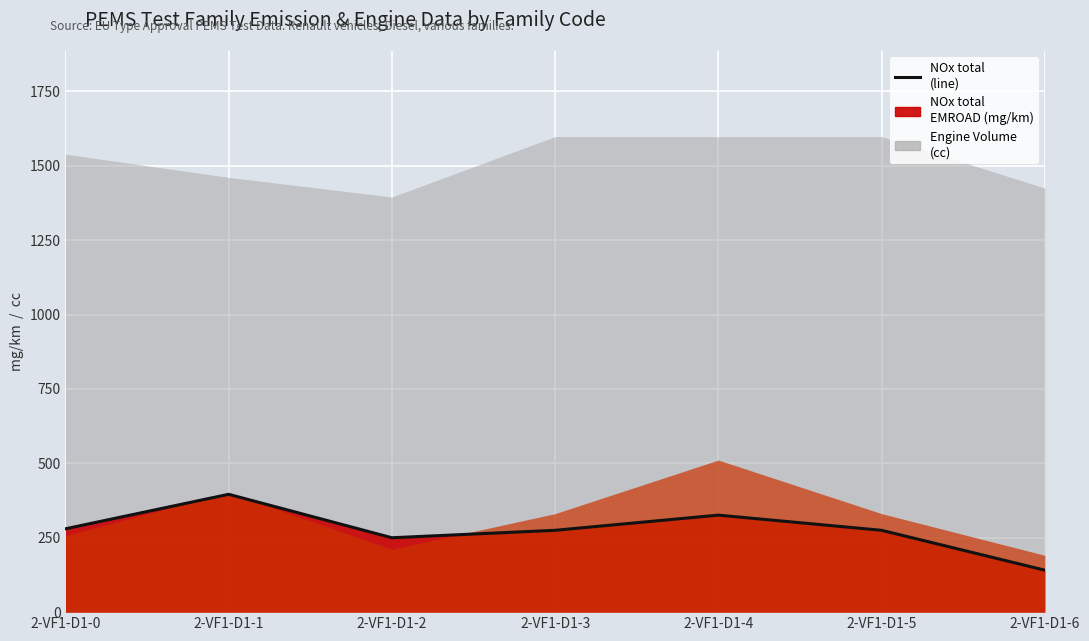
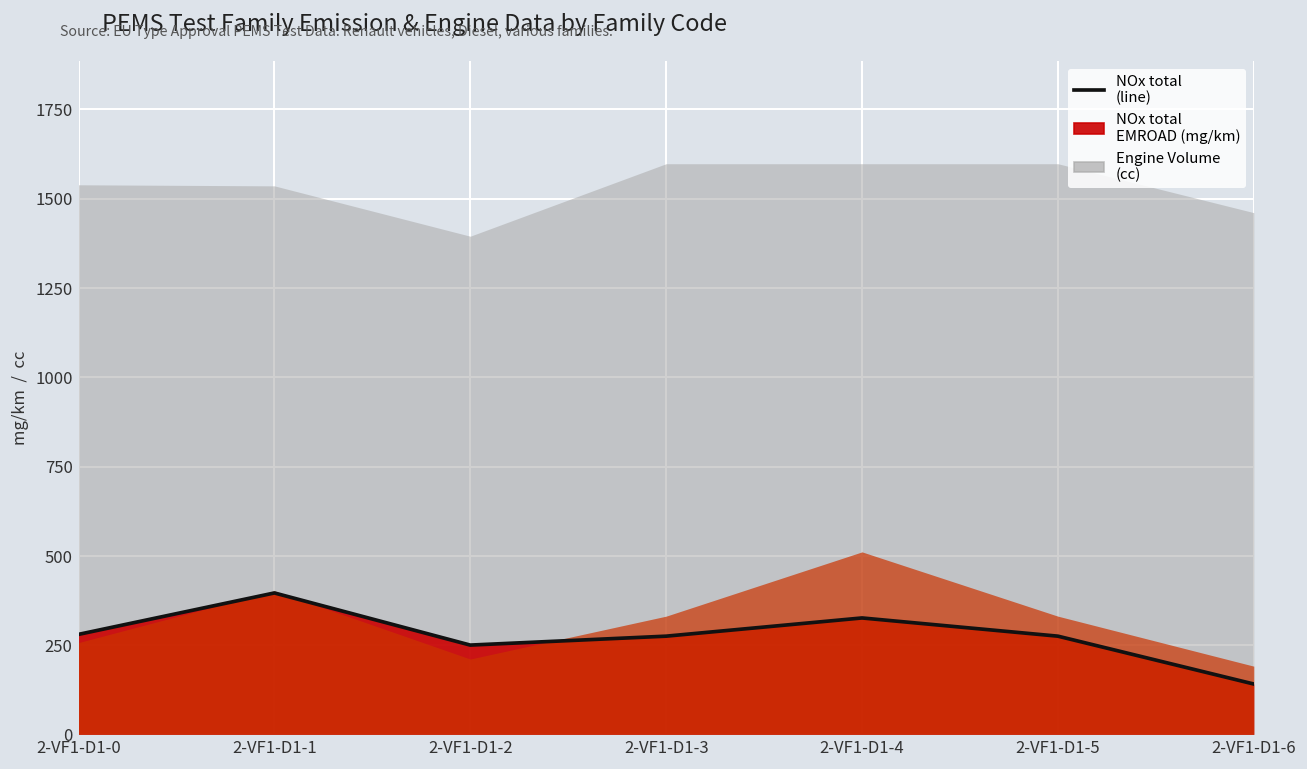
Engine Volume (cc), 2-VF1-D1-1: 1460 -> 1540
Engine Volume (cc), 2-VF1-D1-6: 1430 -> 1460
